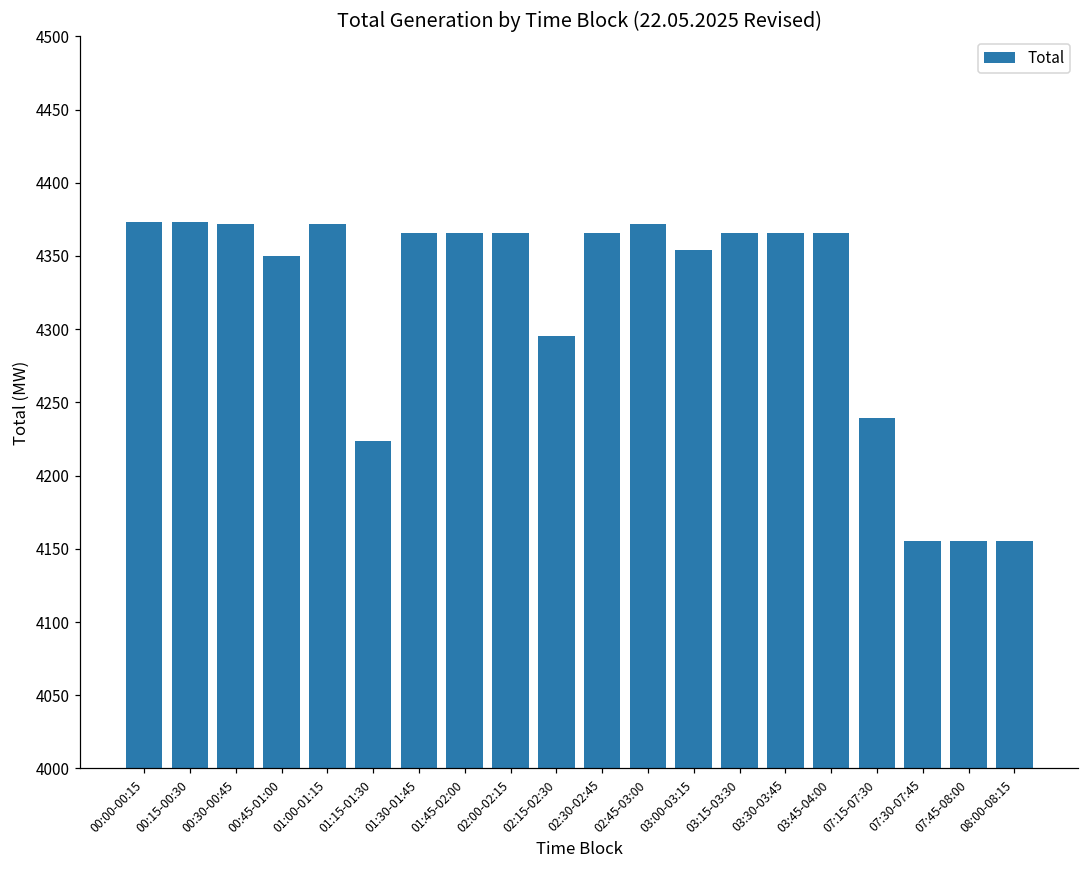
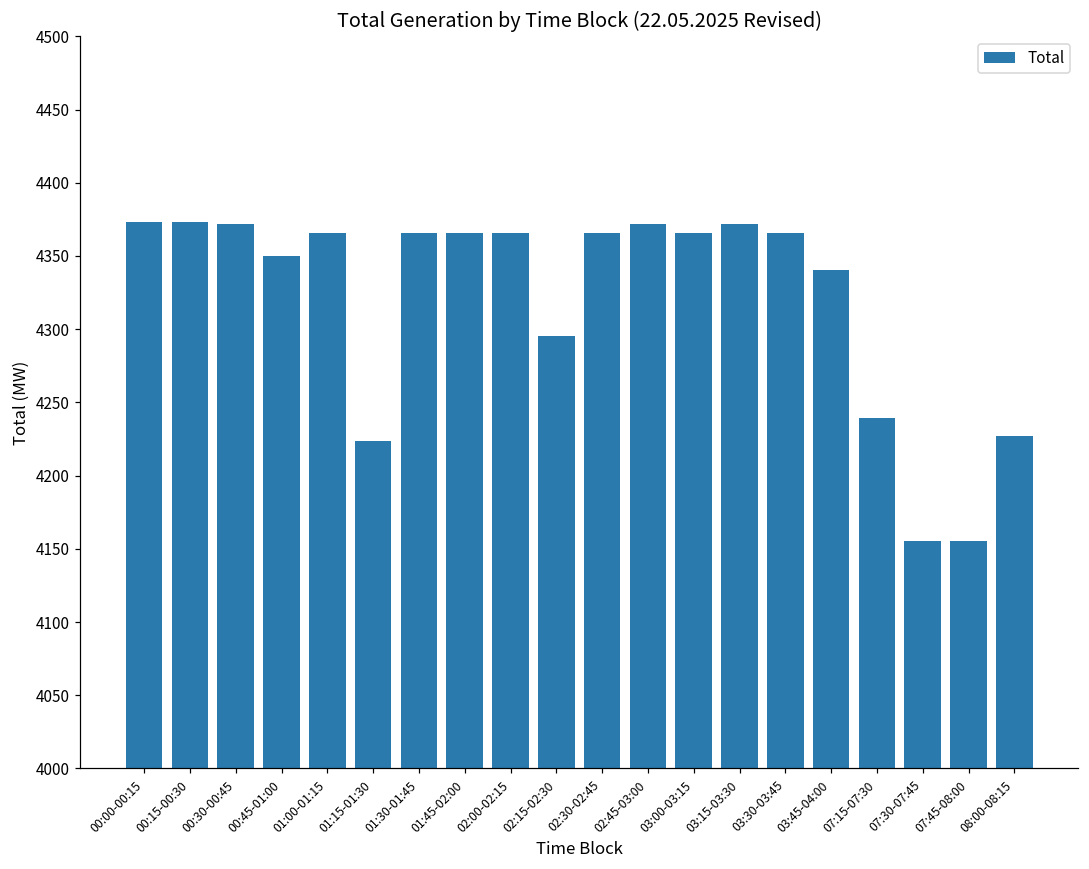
01:00-01:15: 4372 -> 4366
03:00-03:15: 4354 -> 4366
03:15-03:30: 4366 -> 4372
03:45-04:00: 4366 -> 4340
08:00-08:15: 4156 -> 4227
